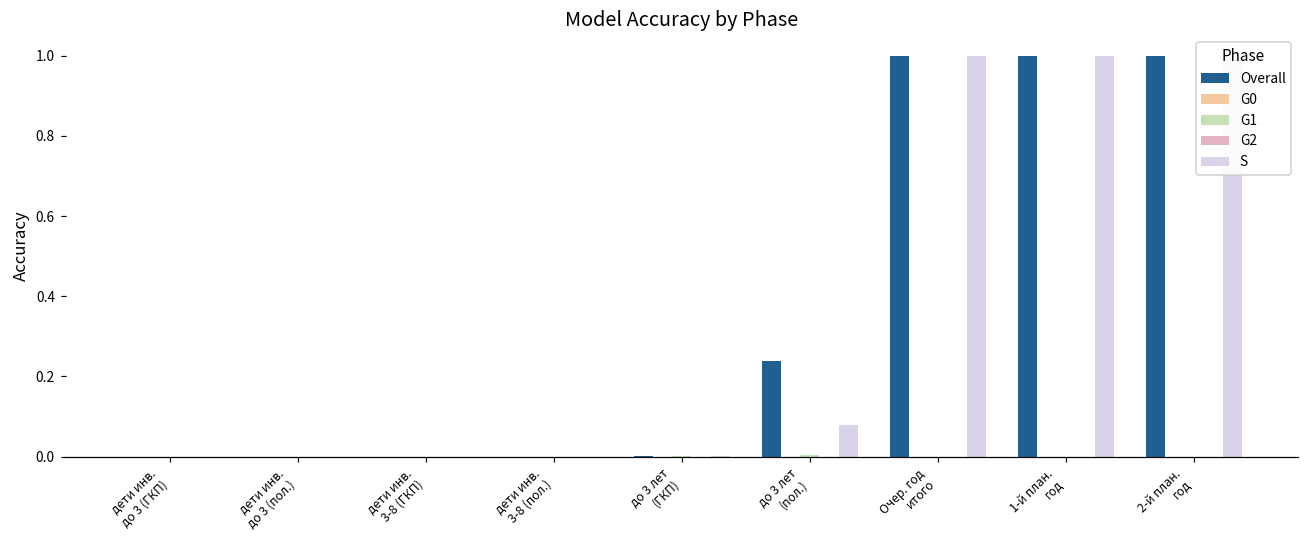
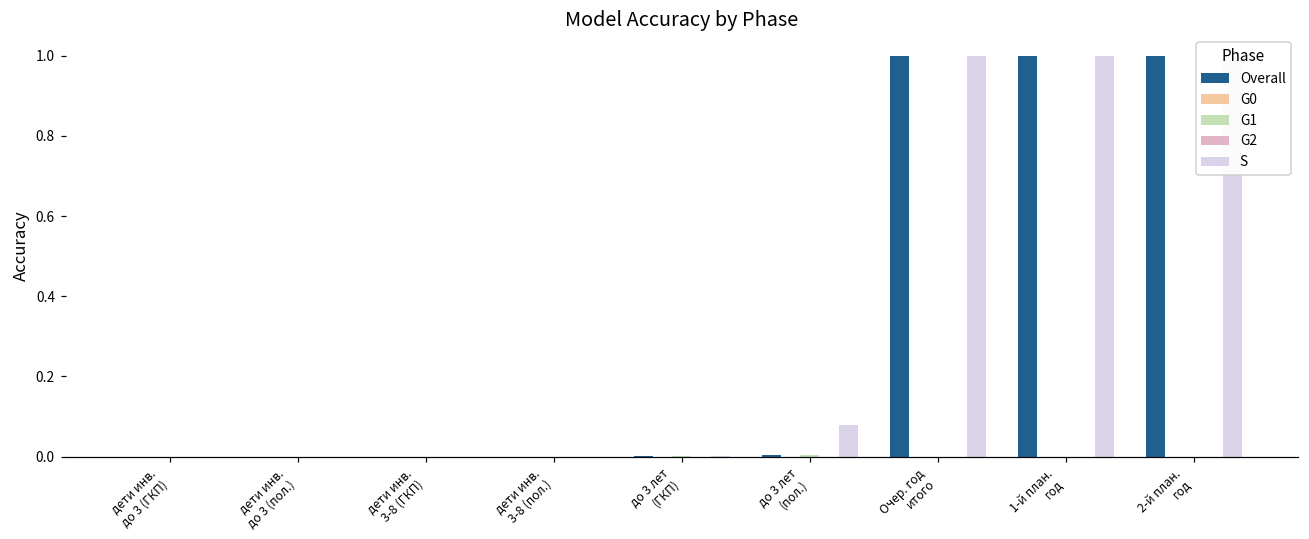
Overall, до 3 лет (пол.): 0.24 -> 0.00
